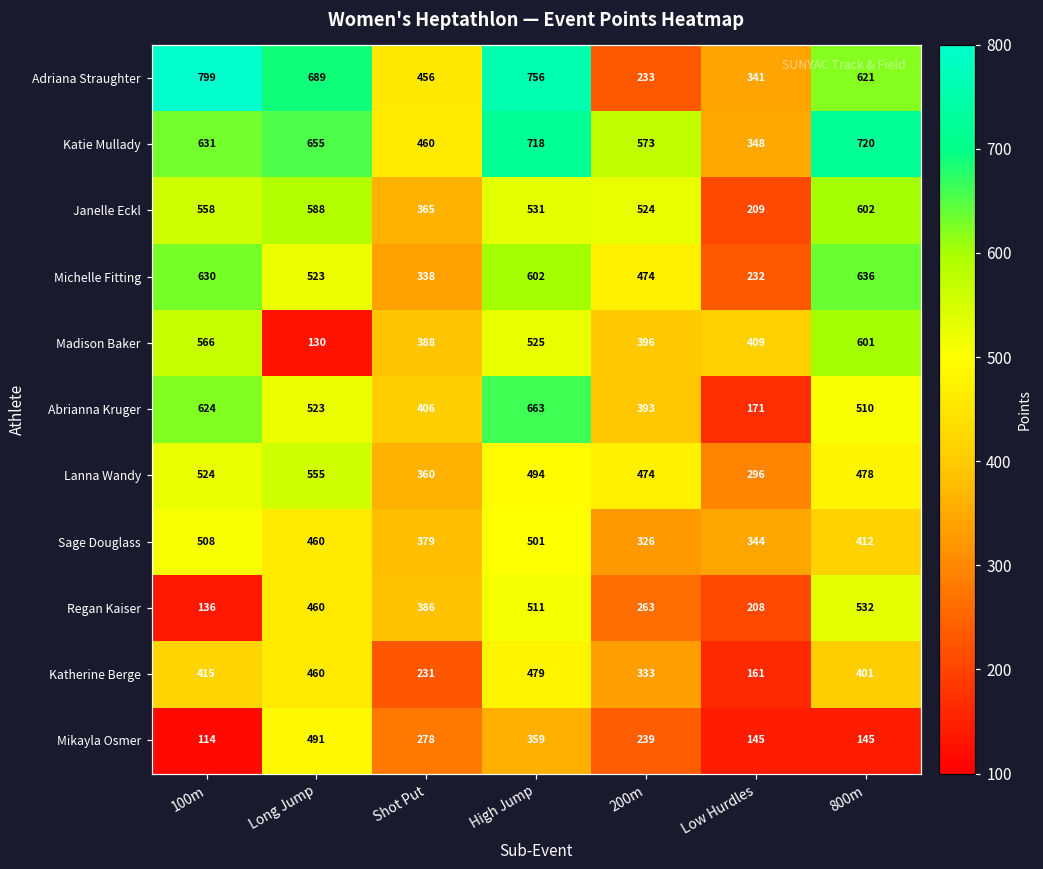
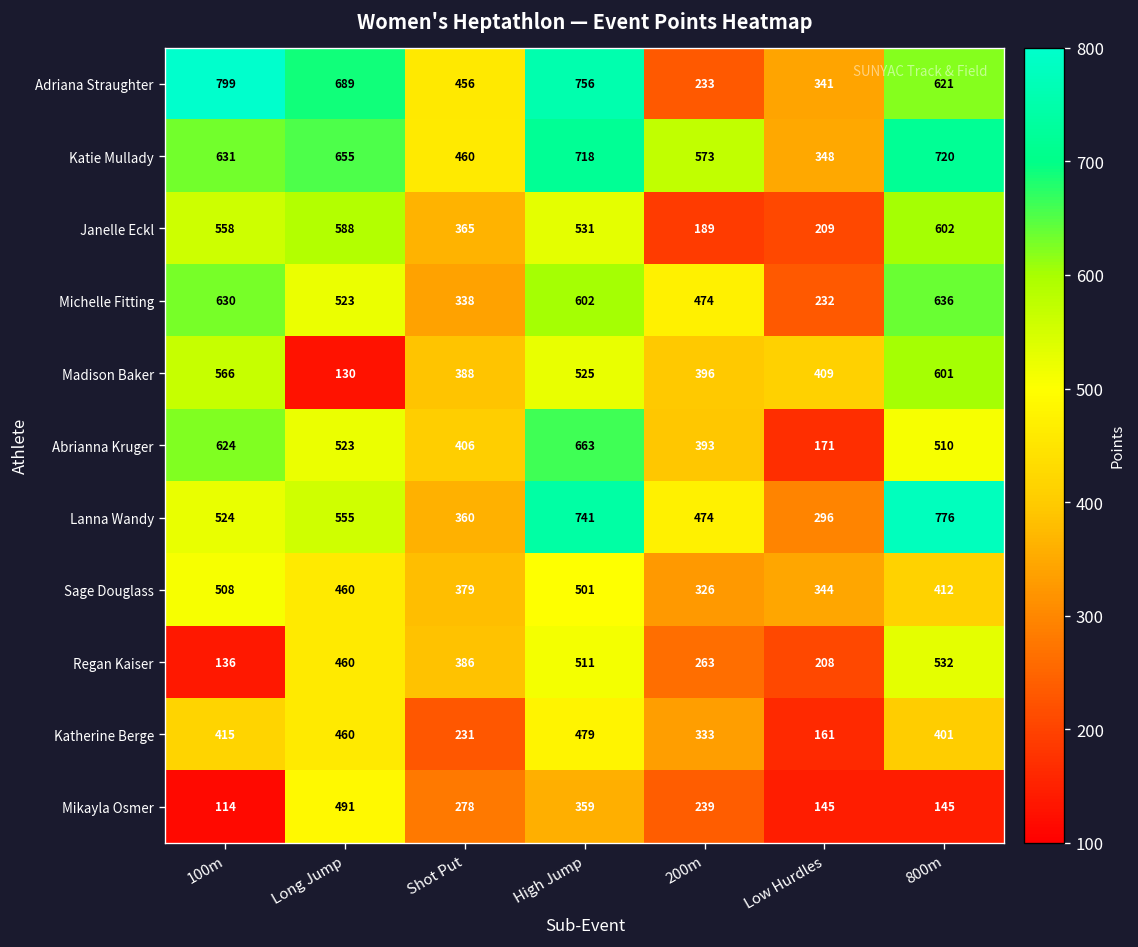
Janelle Eckl, 200m: 524 -> 189
Lanna Wandy, High Jump: 494 -> 741
Lanna Wandy, 800m: 478 -> 776
